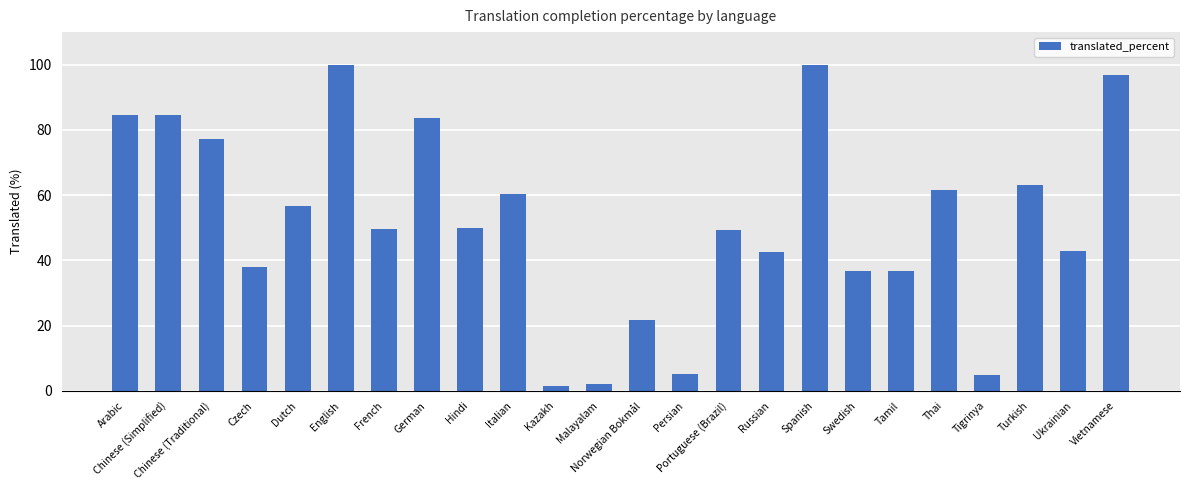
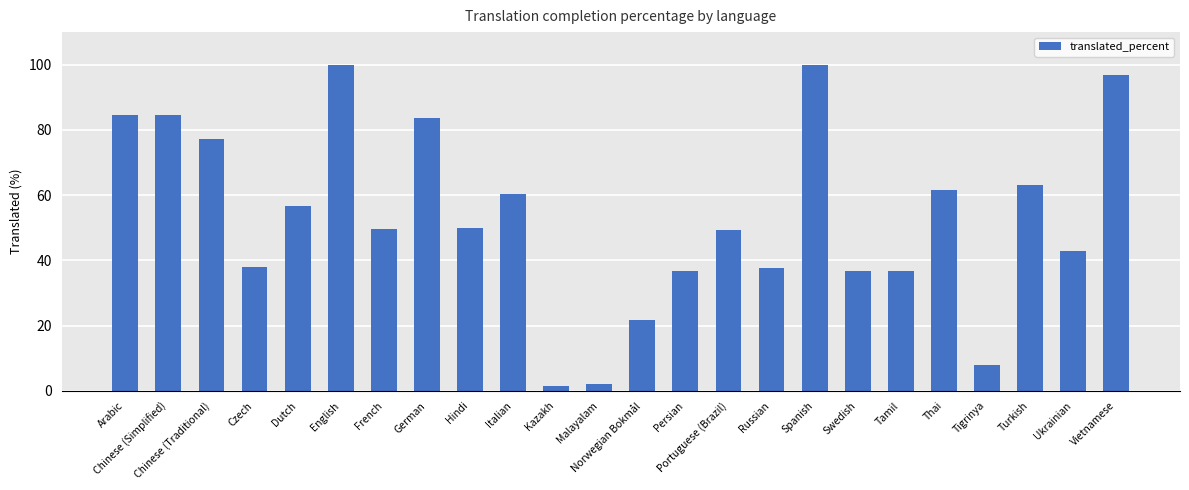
Persian: 5 -> 37
Russian: 43 -> 38
Tigrinya: 5 -> 8
